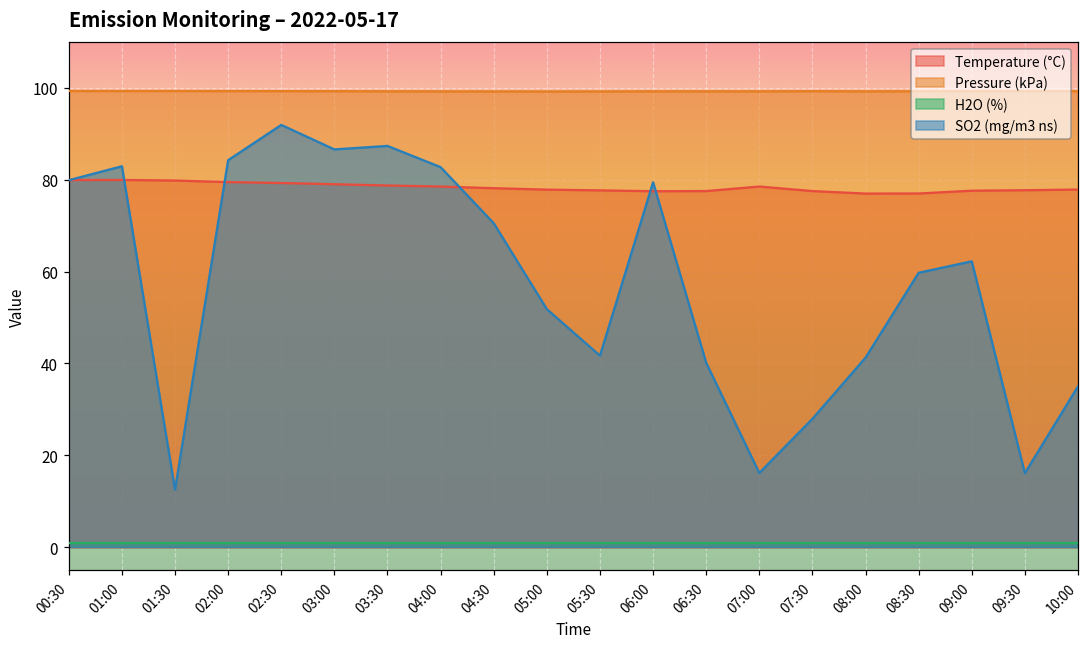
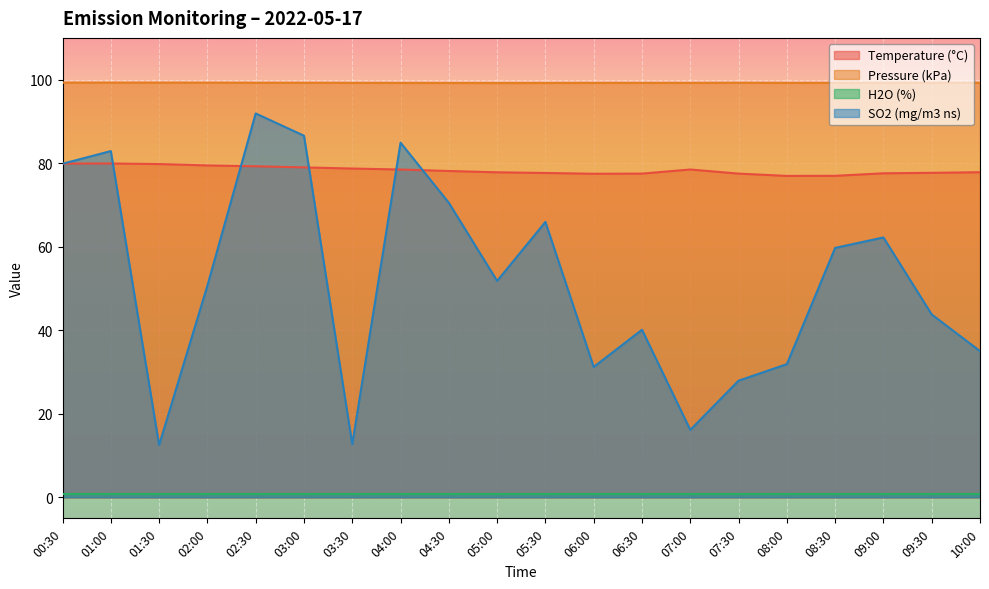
SO2 (mg/m3 ns), 02:00: 84 -> 51
SO2 (mg/m3 ns), 03:30: 87 -> 13
SO2 (mg/m3 ns), 04:00: 83 -> 85
SO2 (mg/m3 ns), 05:30: 42 -> 66
SO2 (mg/m3 ns), 06:00: 79 -> 31
SO2 (mg/m3 ns), 08:00: 41 -> 32
SO2 (mg/m3 ns), 09:30: 16 -> 44
